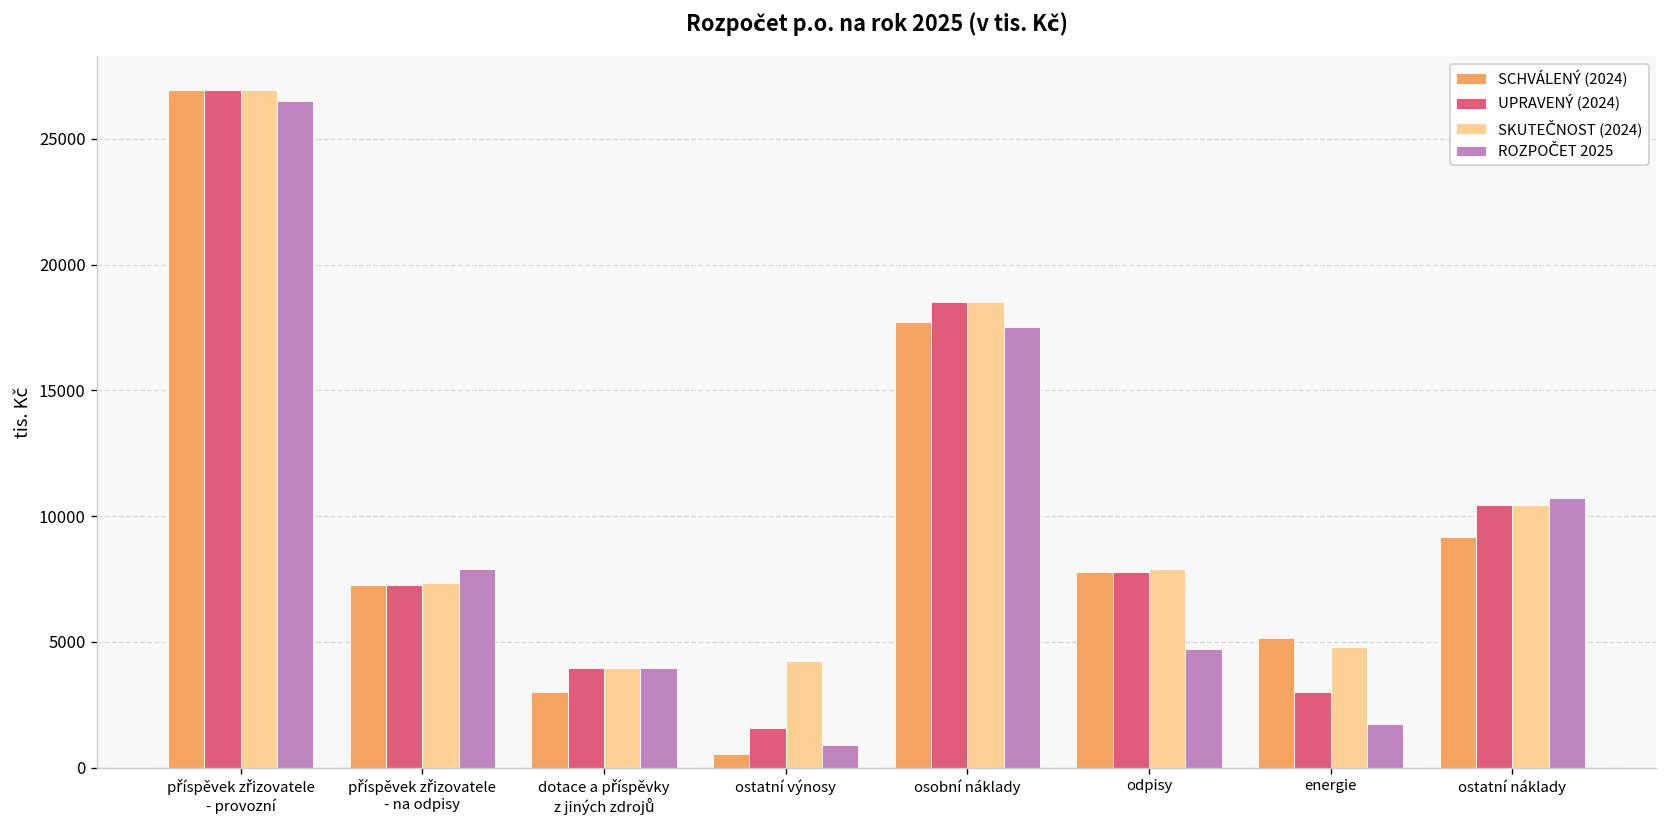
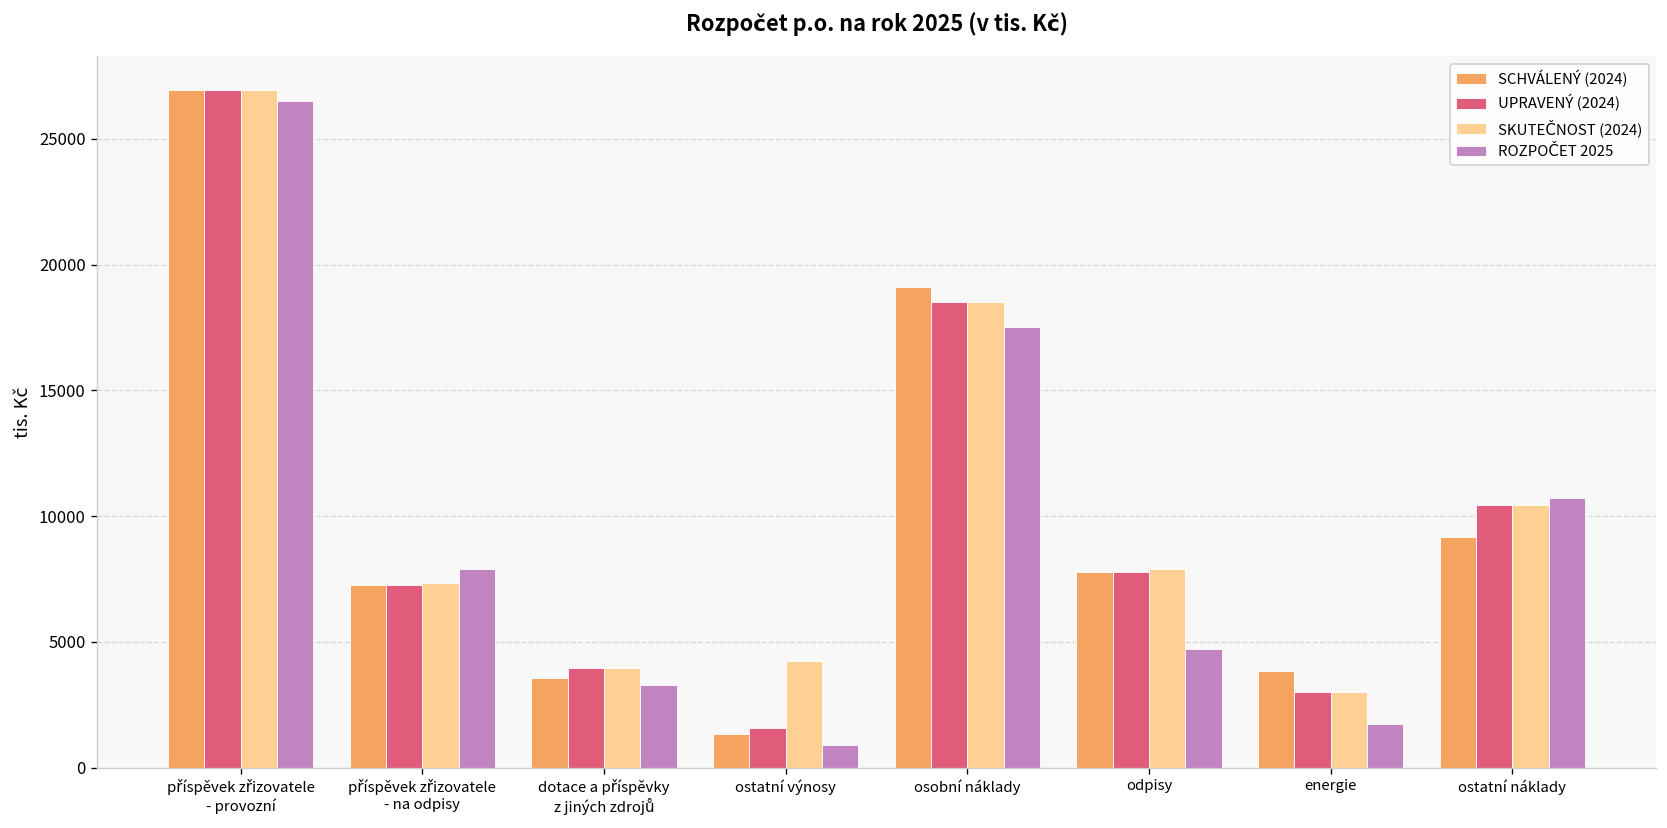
SCHVÁLENÝ (2024), dotace a příspěvky z jiných zdrojů: 3000 -> 3500
ROZPOČET 2025, dotace a příspěvky z jiných zdrojů: 4000 -> 3300
SCHVÁLENÝ (2024), ostatní výnosy: 600 -> 1300
SCHVÁLENÝ (2024), osobní náklady: 17700 -> 19100
SCHVÁLENÝ (2024), energie: 5200 -> 3900
SKUTEČNOST (2024), energie: 4800 -> 3000
